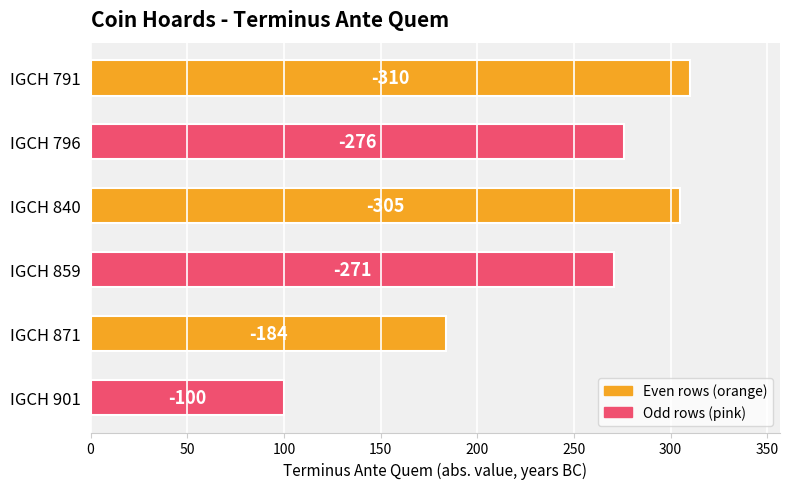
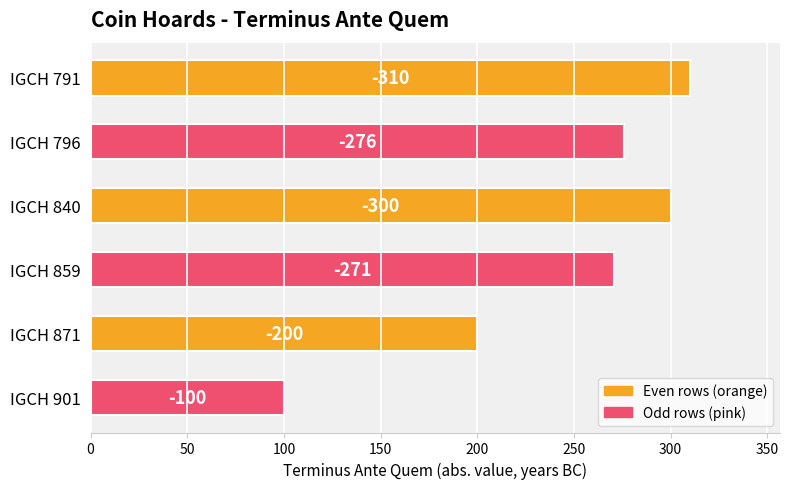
IGCH 840: -305 -> -300
IGCH 871: -184 -> -200
